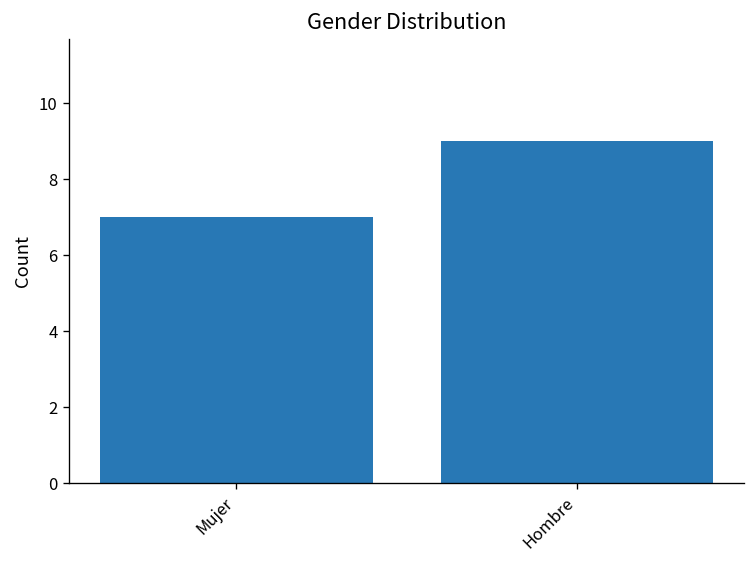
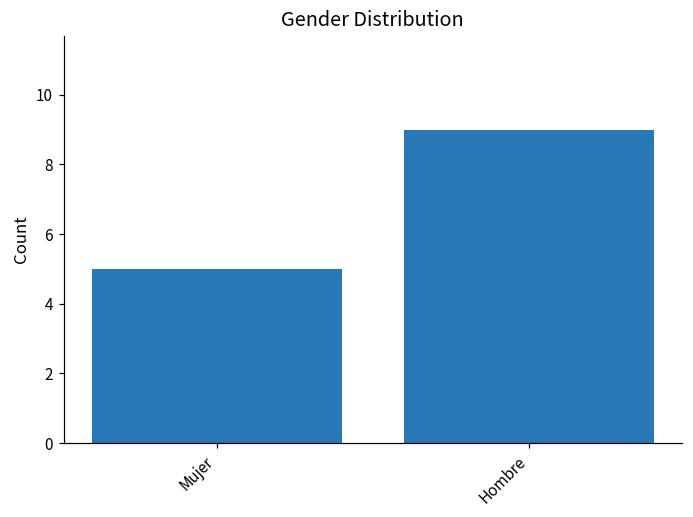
Mujer: 7 -> 5
